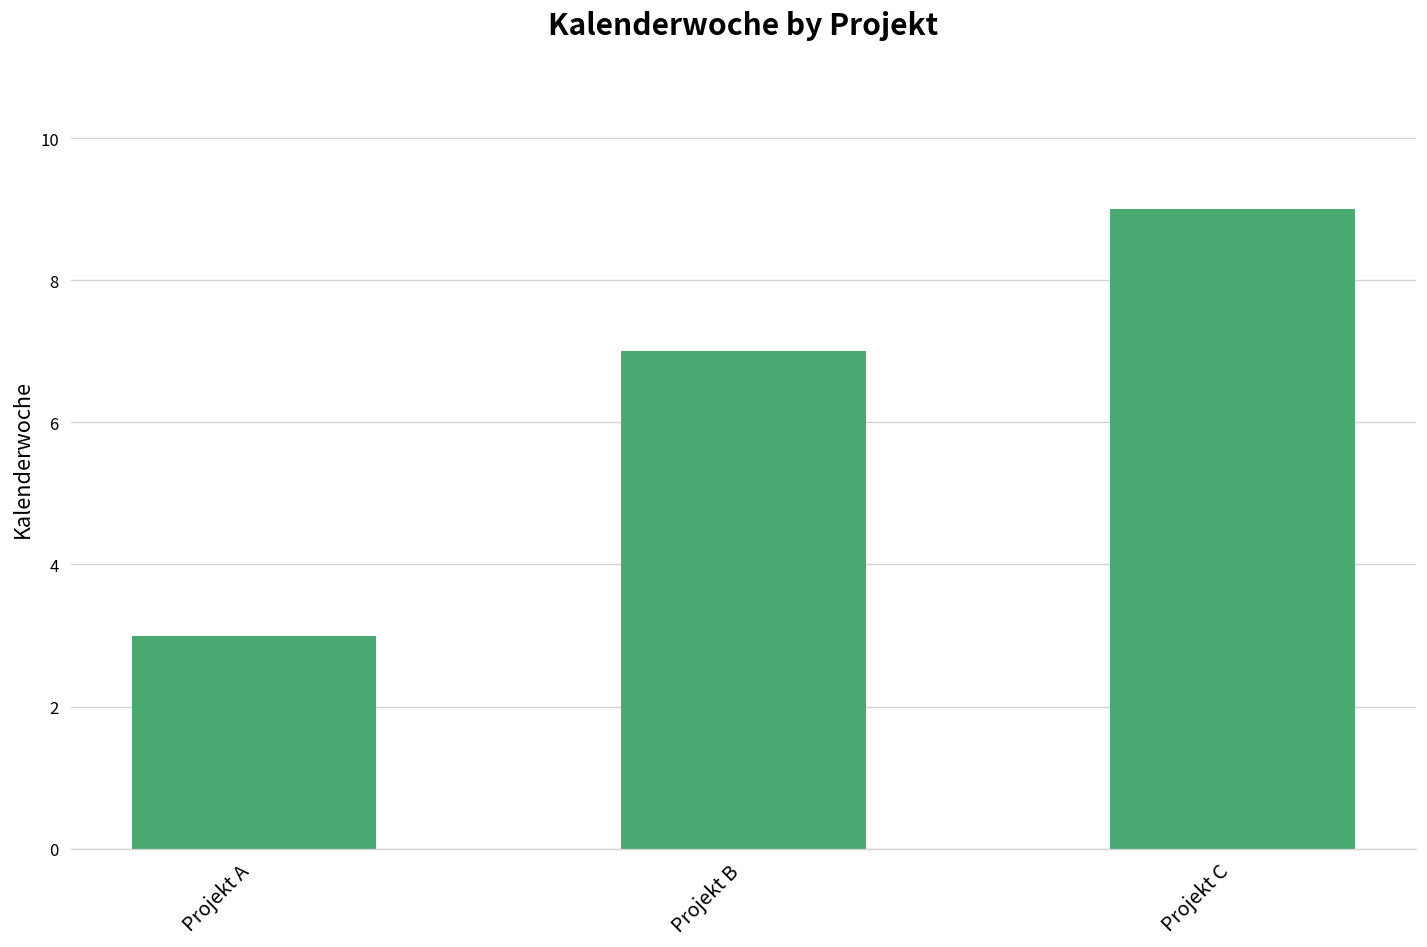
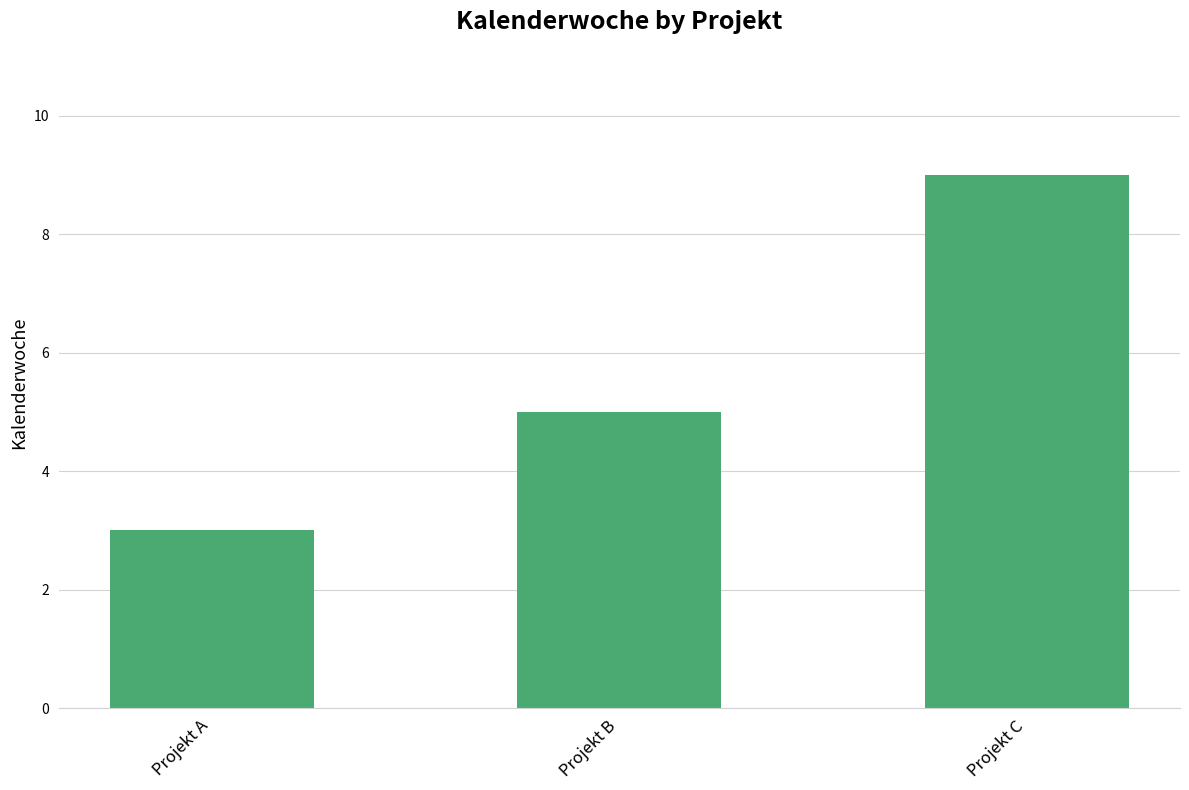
Projekt B: 7 -> 5
